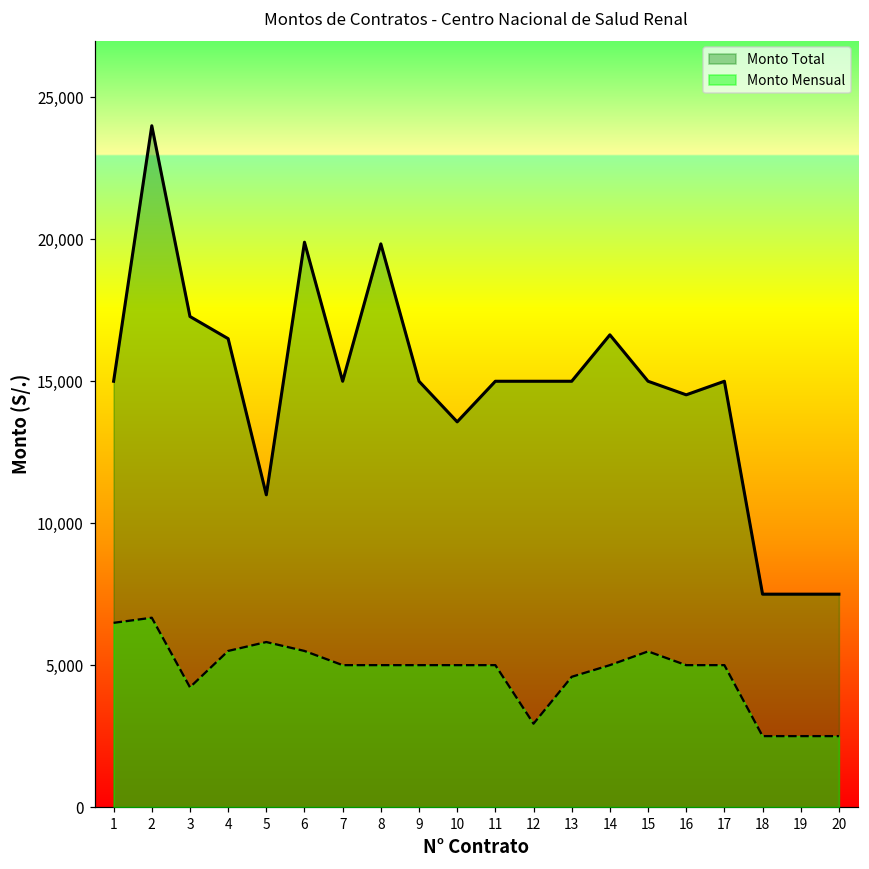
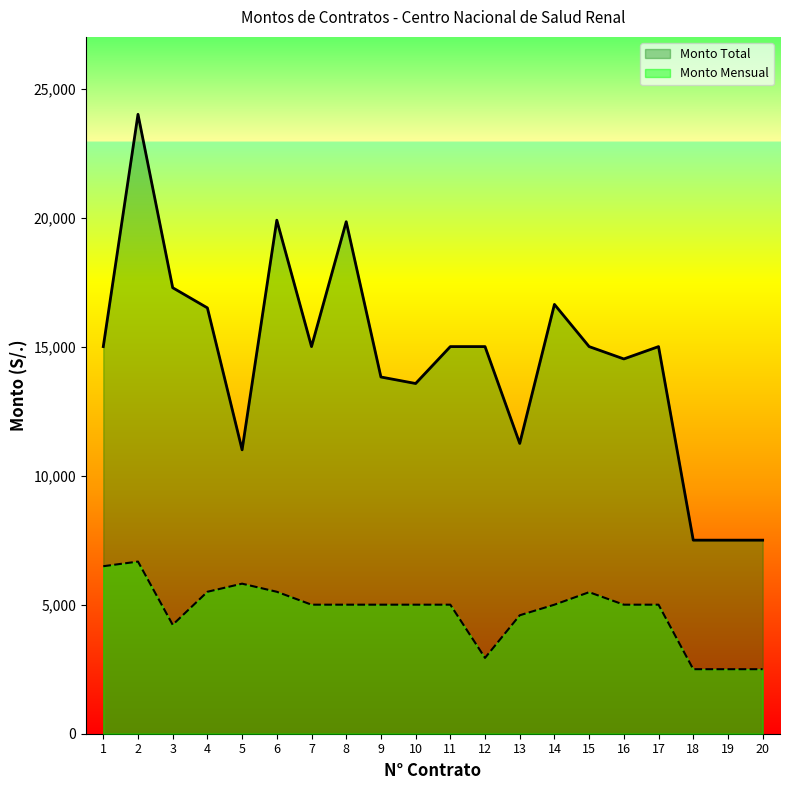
Monto Total, 9: 15,000 -> 13,800
Monto Total, 13: 15,000 -> 11,200
